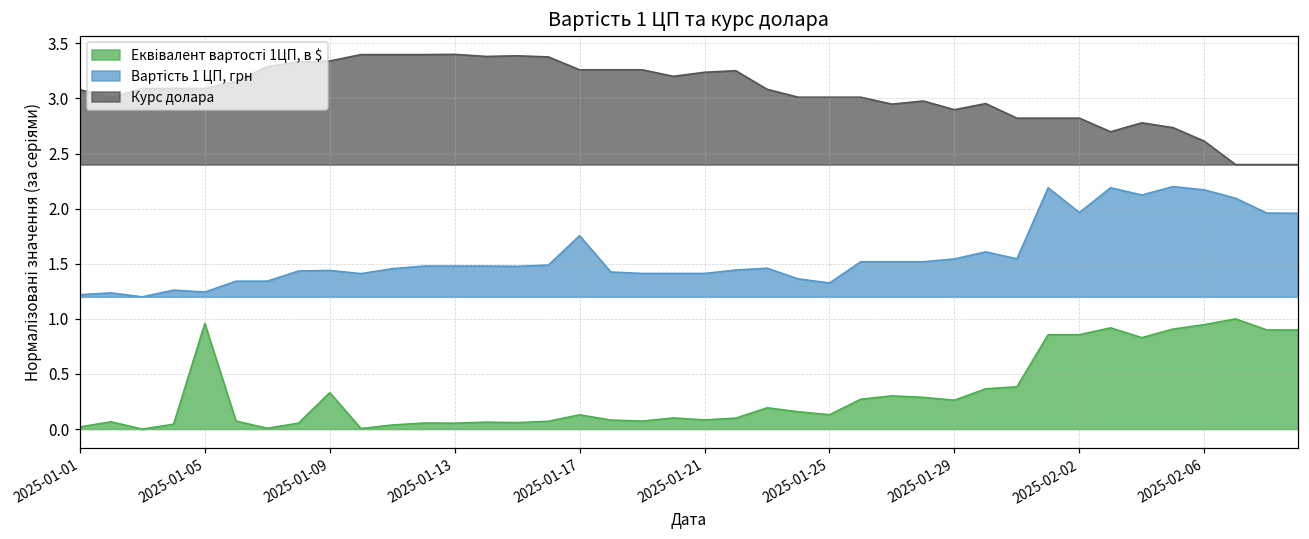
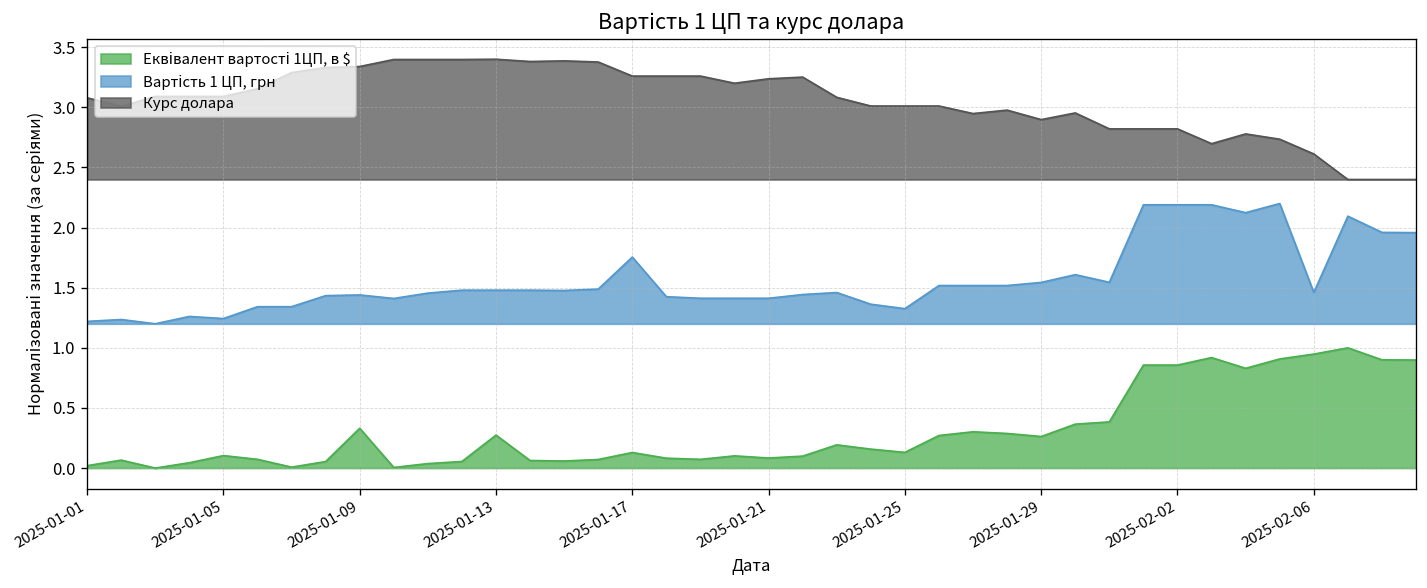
Еквівалент вартості 1ЦП, в $, 2025-01-05: 0.96 -> 0.10
Еквівалент вартості 1ЦП, в $, 2025-01-13: 0.05 -> 0.27
Вартість 1 ЦП, грн, 2025-02-02: 1.97 -> 2.19
Вартість 1 ЦП, грн, 2025-02-06: 2.17 -> 1.46
